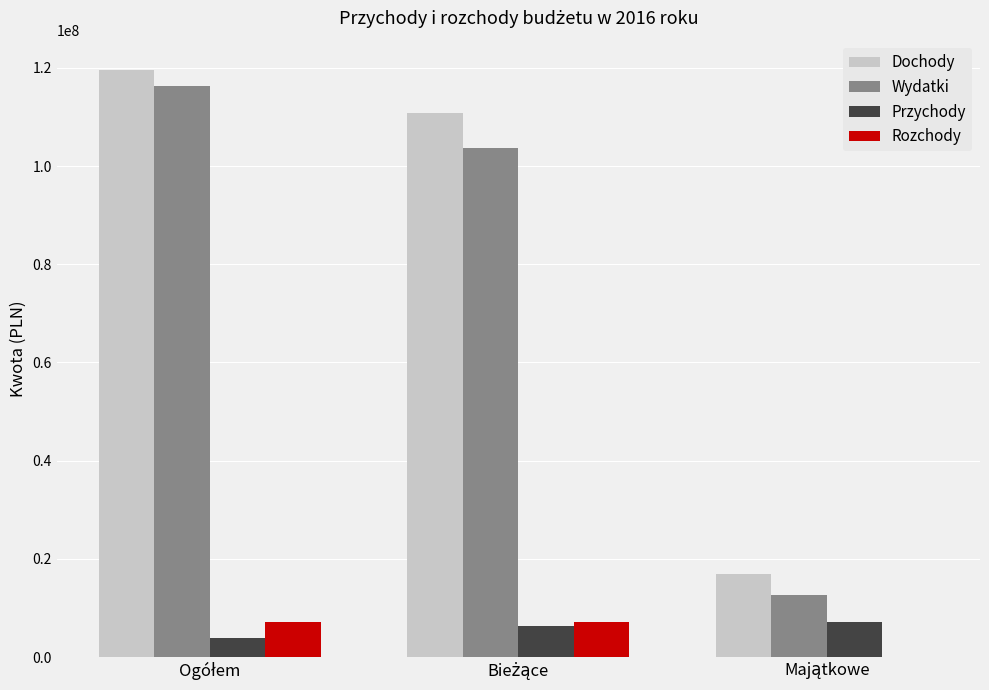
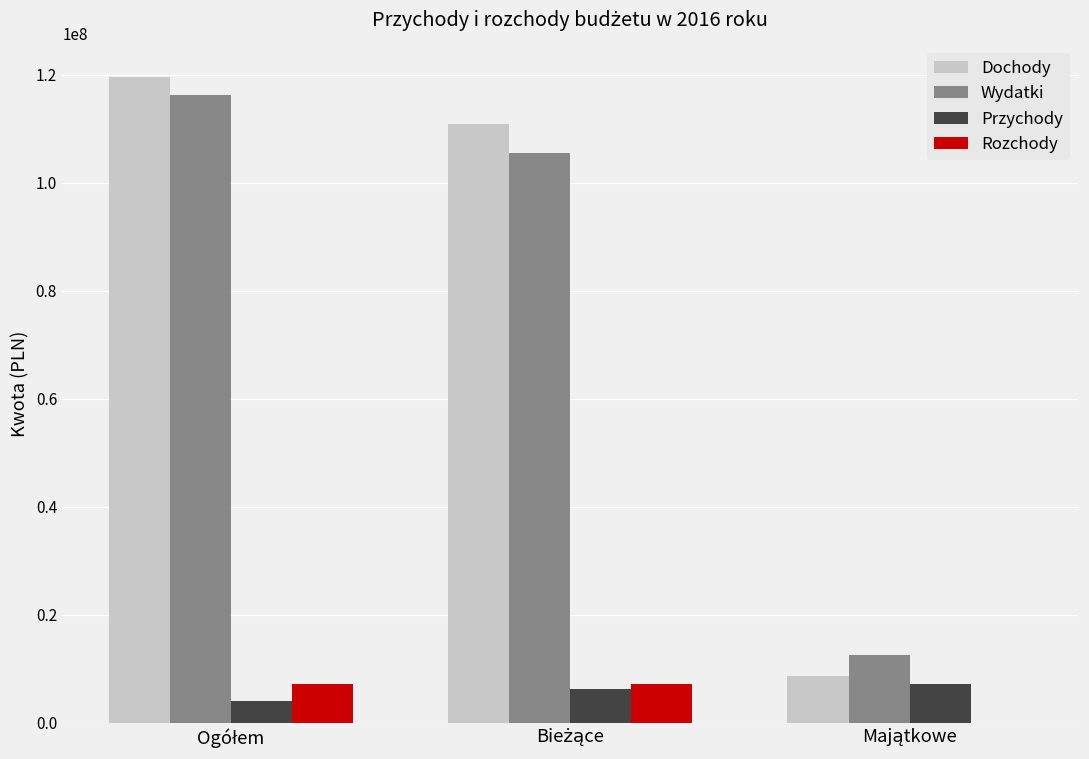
Wydatki, Bieżące: 104000000 -> 105000000
Dochody, Majątkowe: 17000000 -> 9000000
